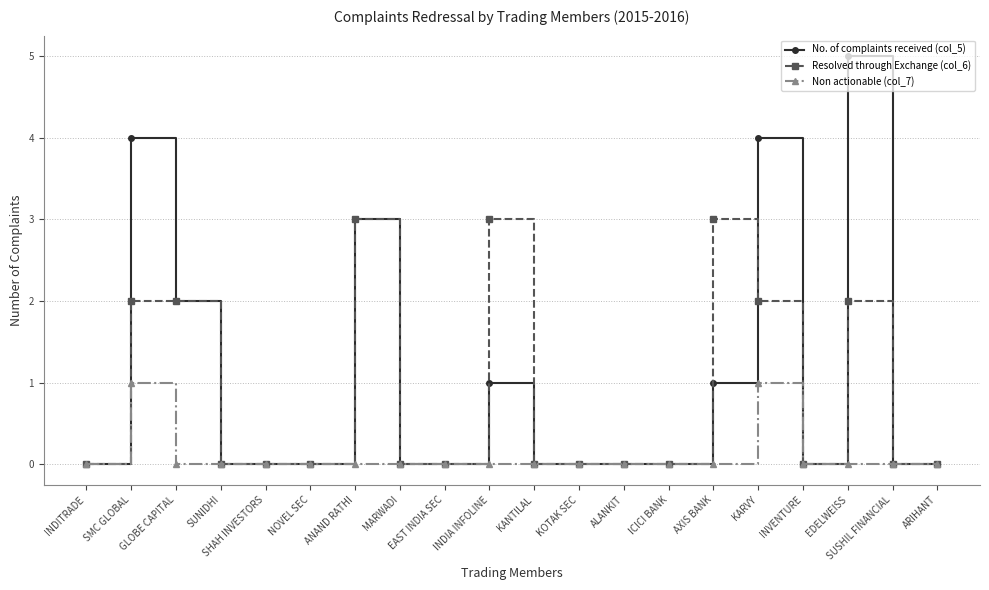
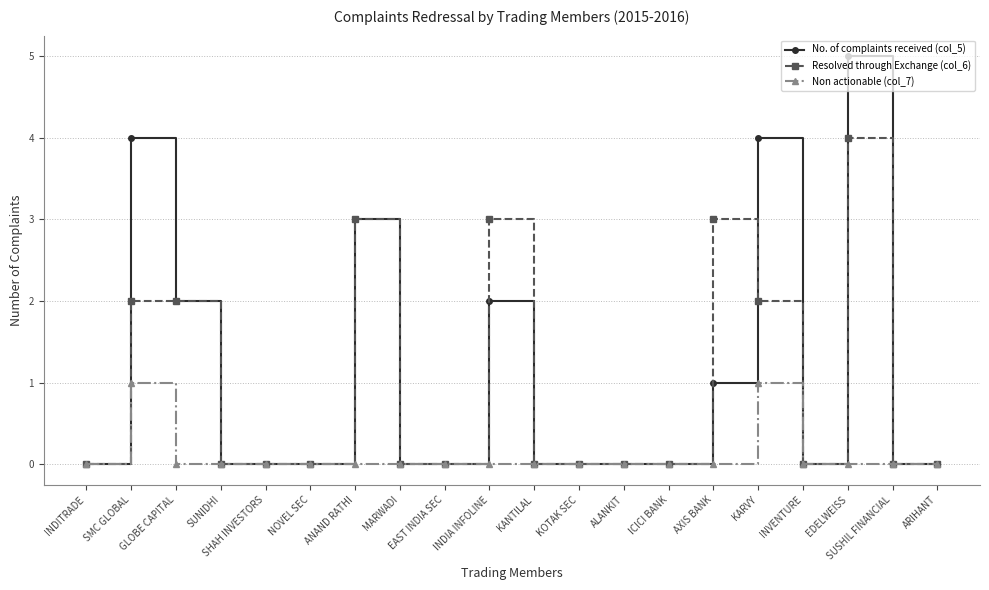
No. of complaints received (col_5), INDIA INFOLINE: 1 -> 2
Resolved through Exchange (col_6), EDELWEISS: 2 -> 4
